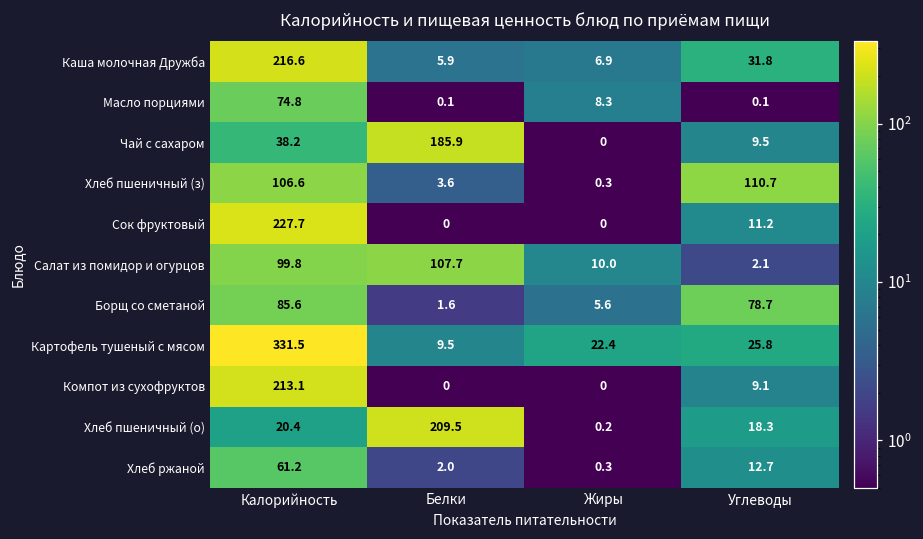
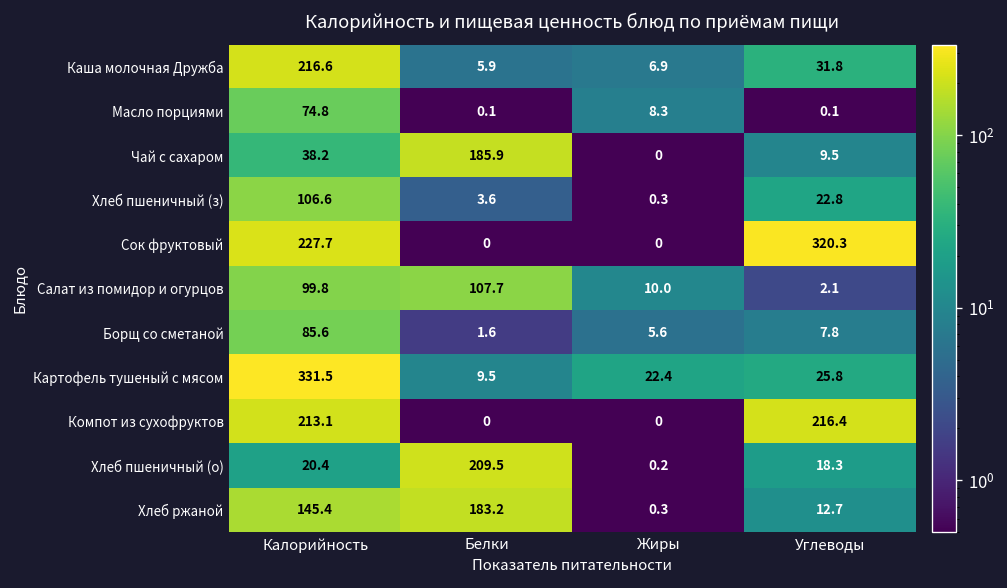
Хлеб пшеничный (з), Углеводы: 110.7 -> 22.8
Сок фруктовый, Углеводы: 11.2 -> 320.3
Борщ со сметаной, Углеводы: 78.7 -> 7.8
Компот из сухофруктов, Углеводы: 9.1 -> 216.4
Хлеб ржаной, Калорийность: 61.2 -> 145.4
Хлеб ржаной, Белки: 2.0 -> 183.2
